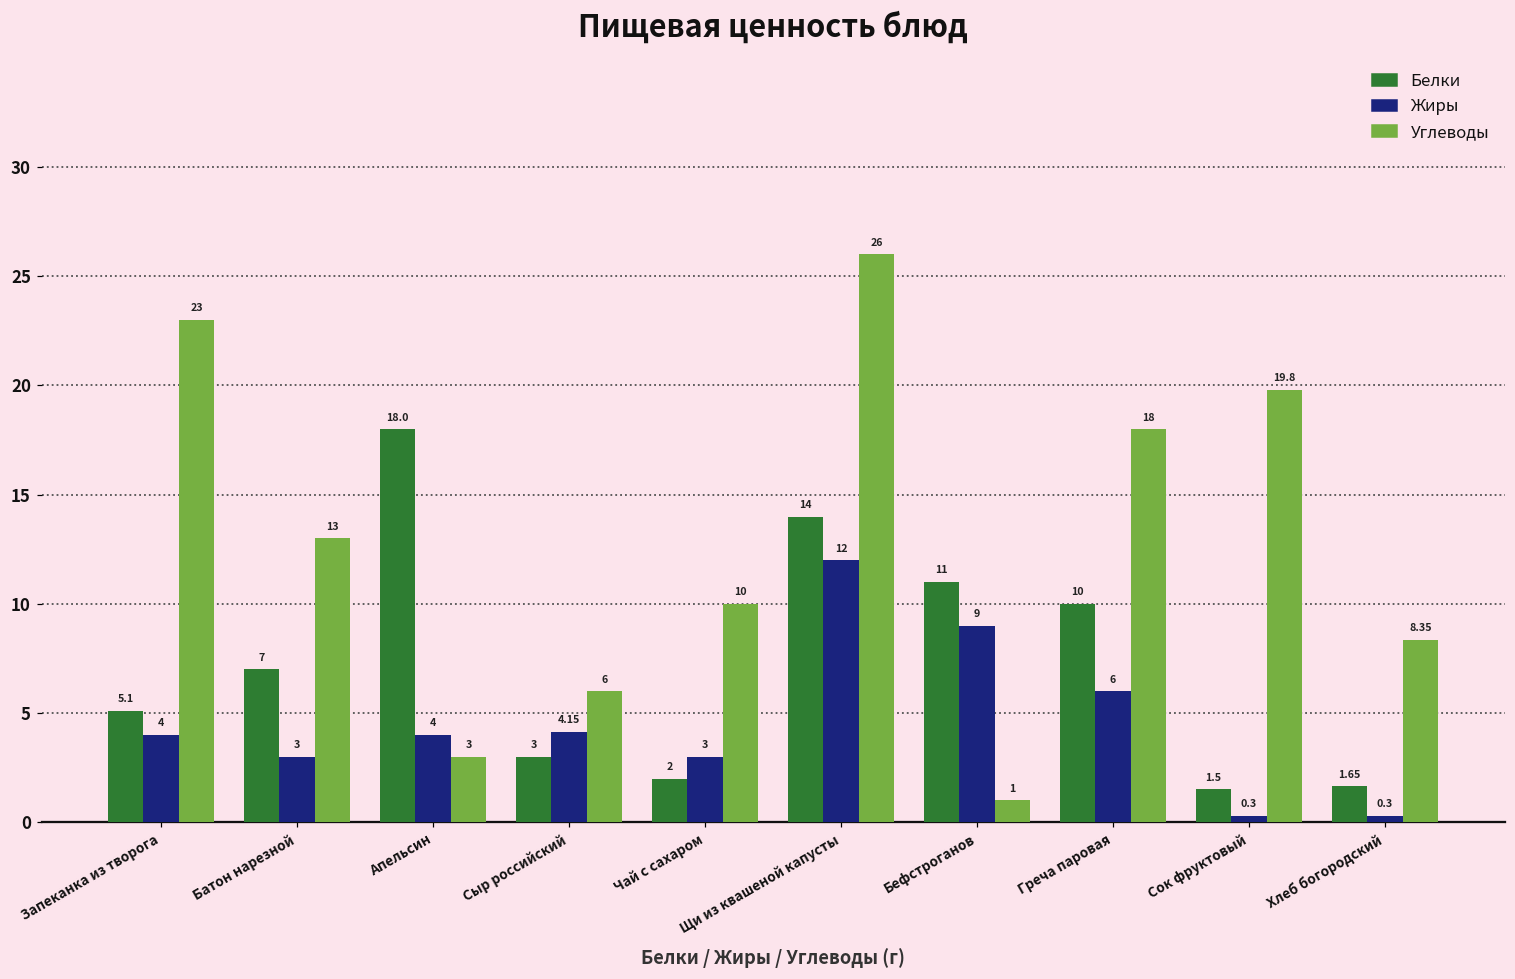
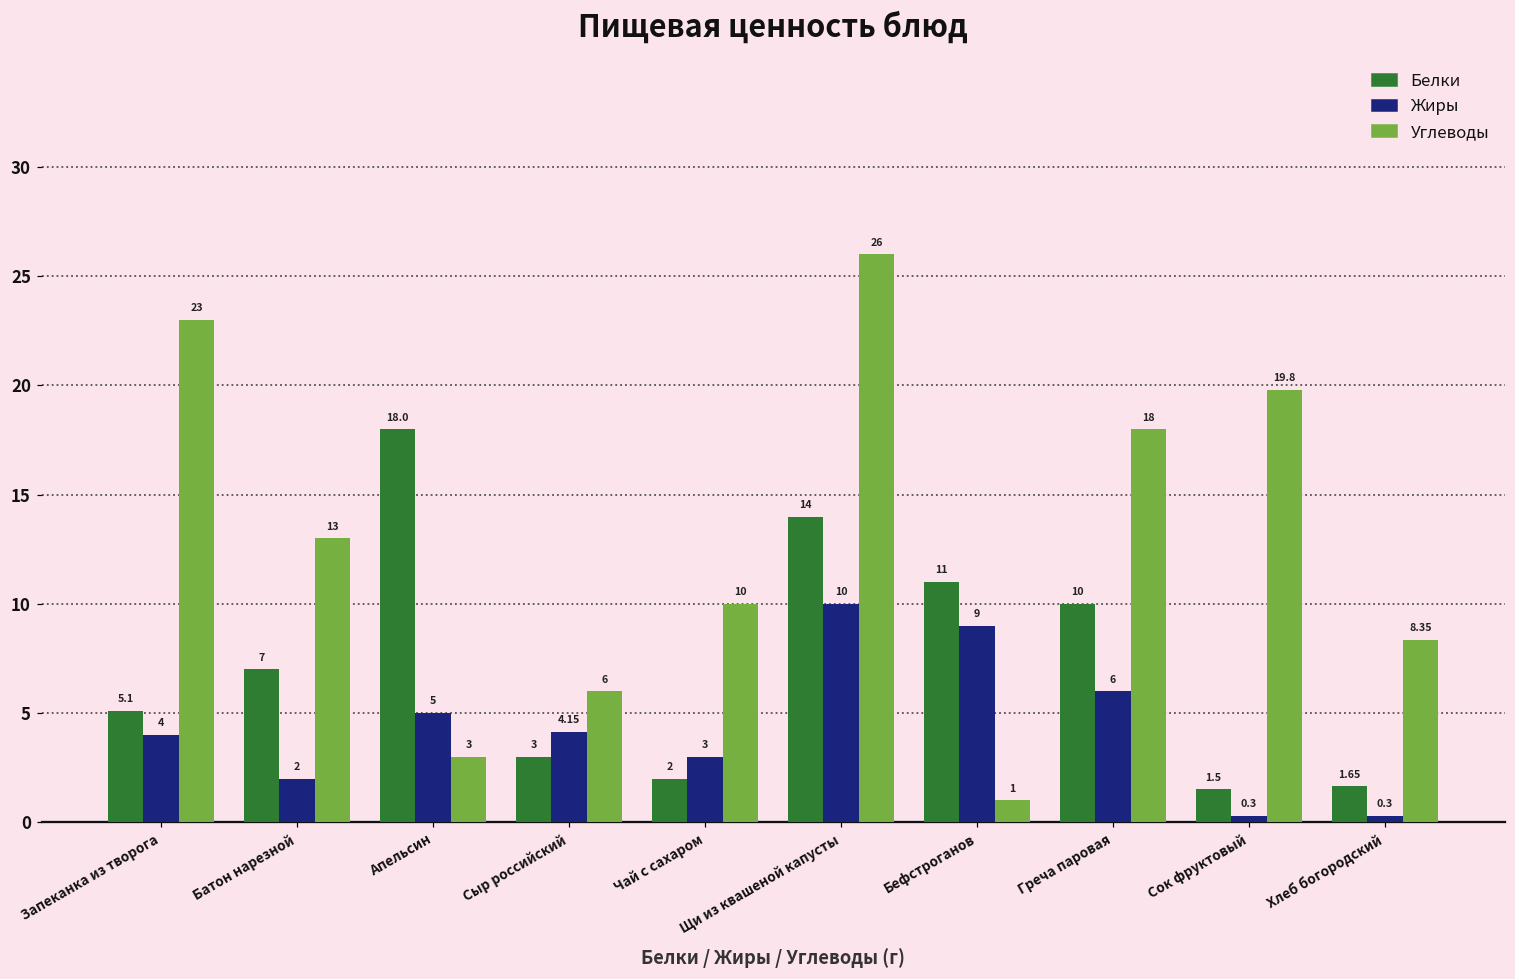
Жиры, Батон нарезной: 3 -> 2
Жиры, Апельсин: 4 -> 5
Жиры, Щи из квашеной капусты: 12 -> 10
